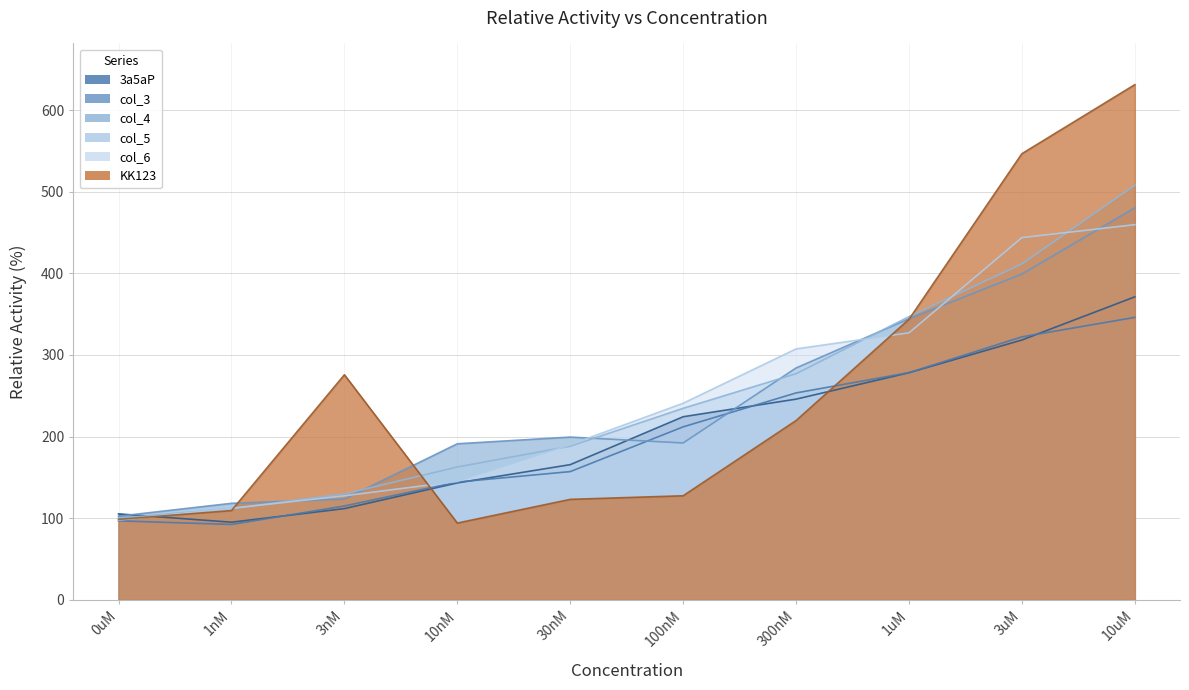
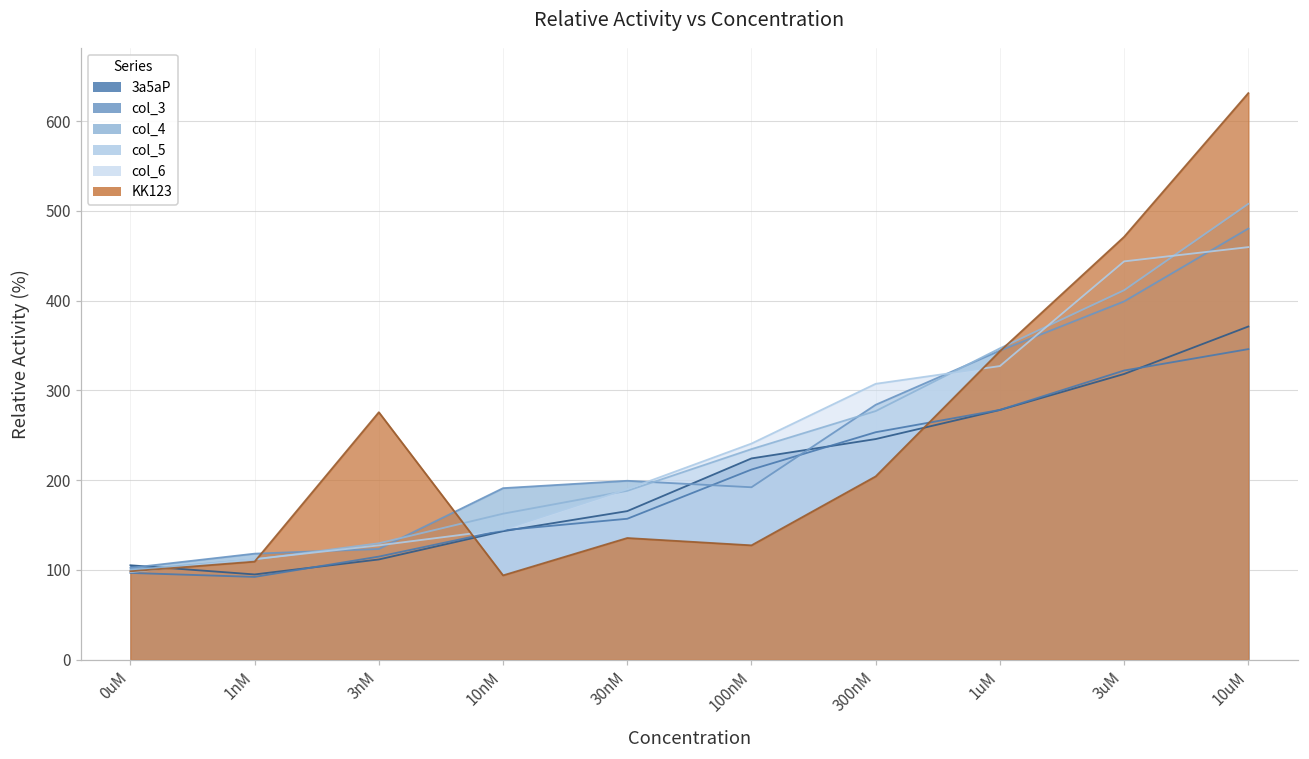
KK123, 30nM: 120 -> 140
KK123, 300nM: 220 -> 200
KK123, 3uM: 550 -> 470
